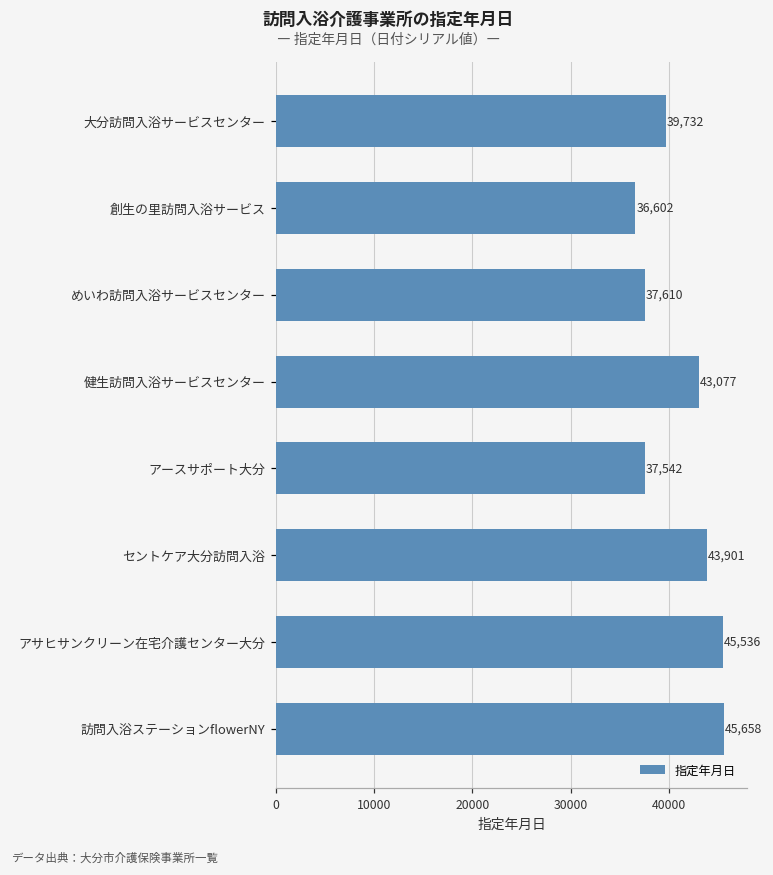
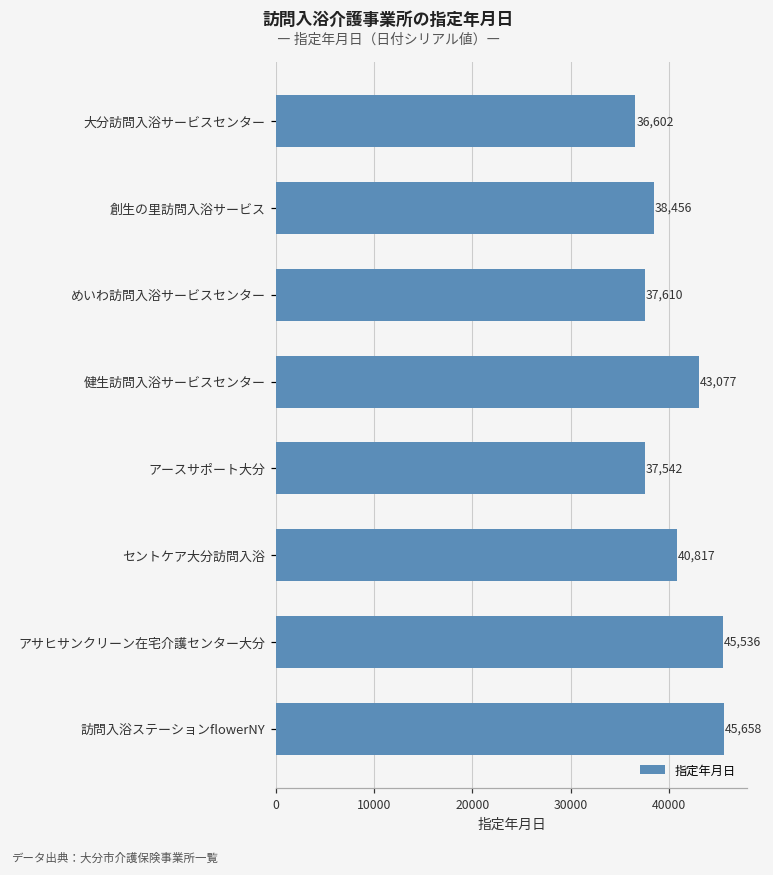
大分訪問入浴サービスセンター: 39,732 -> 36,602
創生の里訪問入浴サービス: 36,602 -> 38,456
セントケア大分訪問入浴: 43,901 -> 40,817
